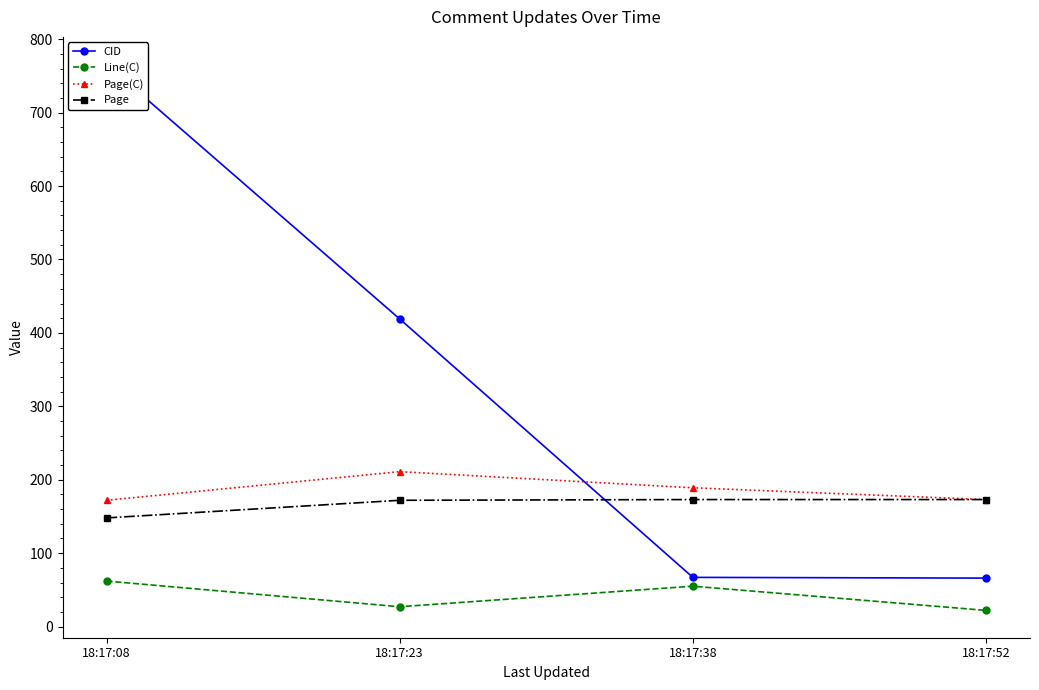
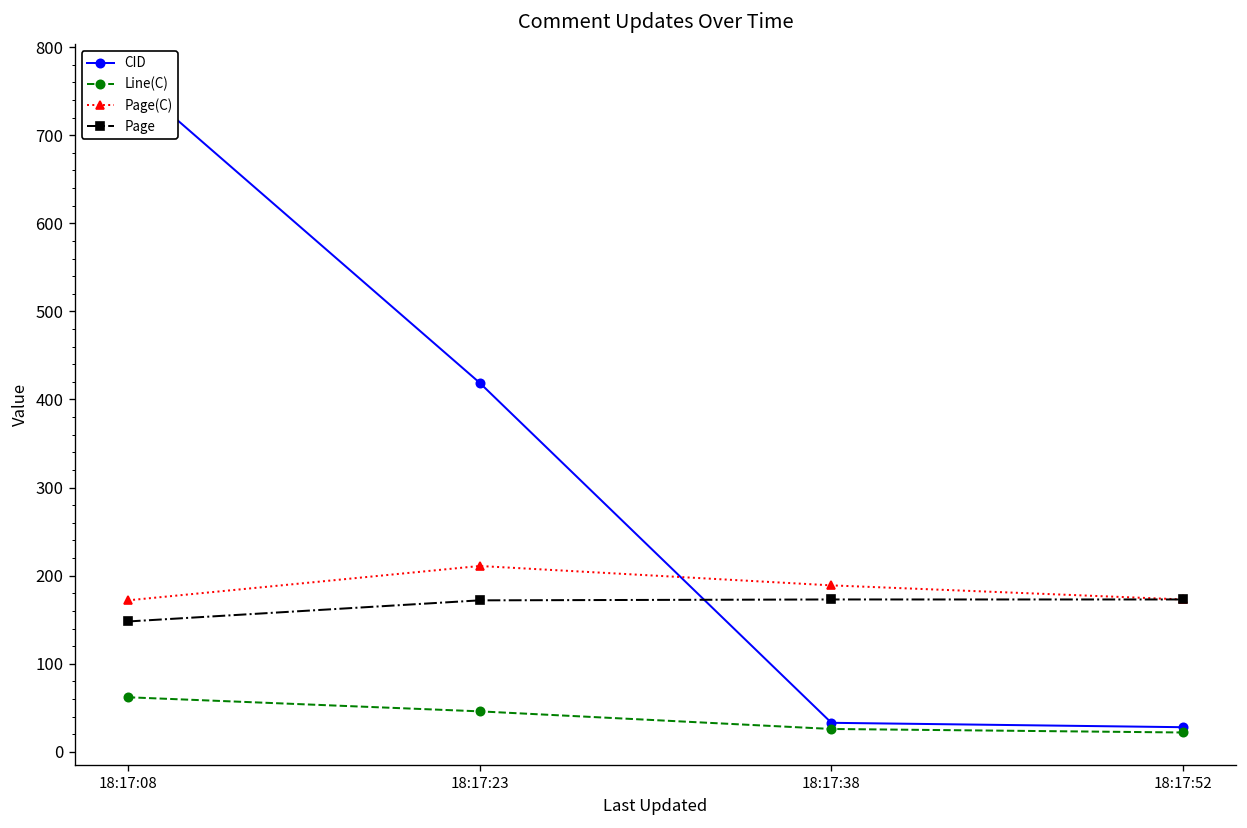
Line(C), 18:17:23: 30 -> 50
CID, 18:17:38: 70 -> 30
Line(C), 18:17:38: 60 -> 30
CID, 18:17:52: 70 -> 30
